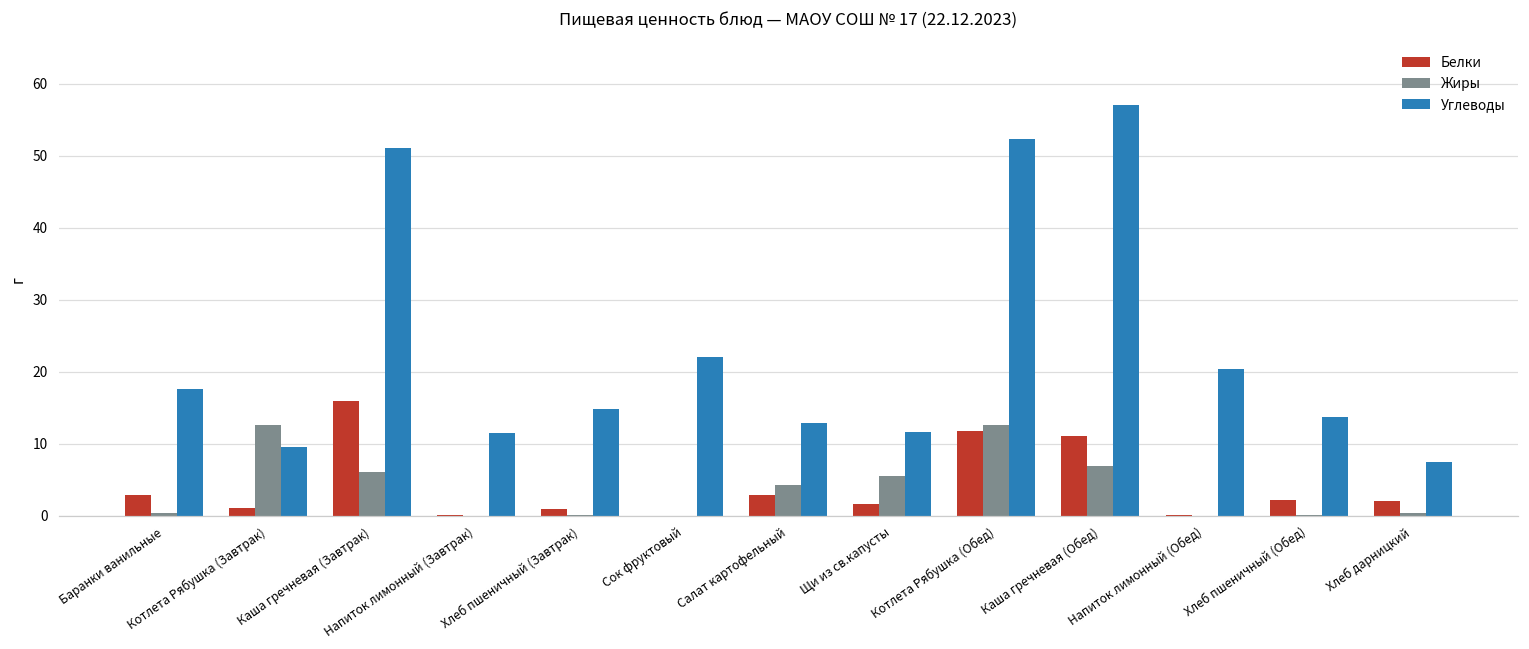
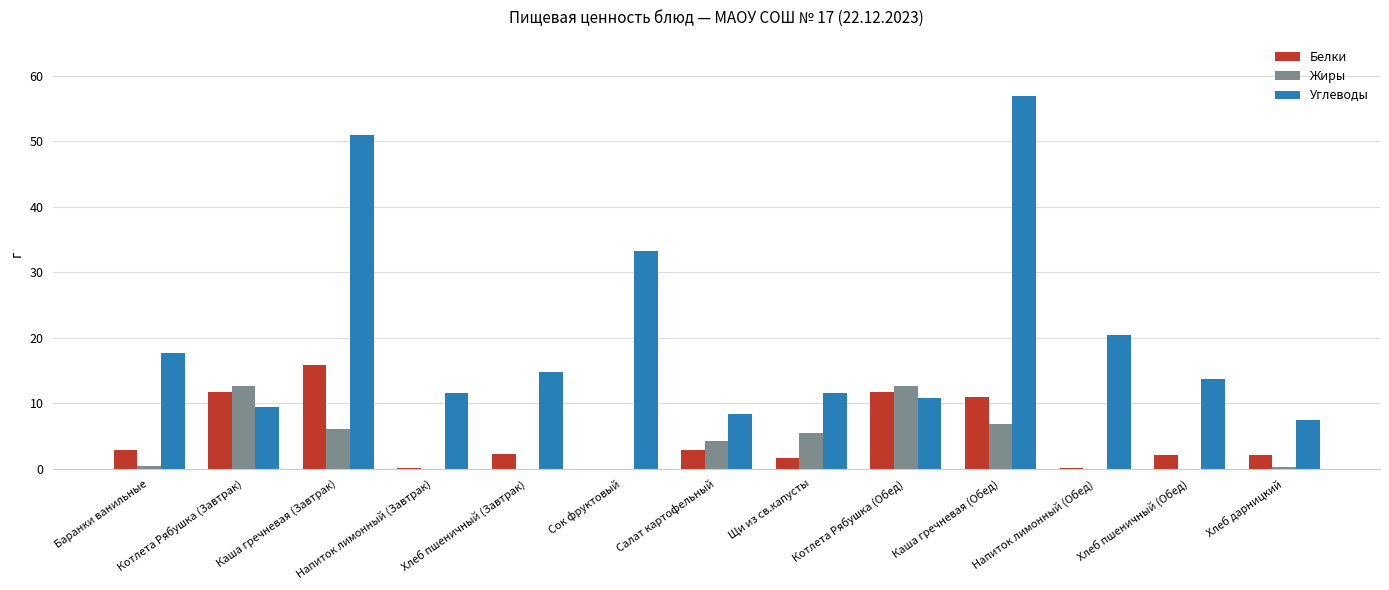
Белки, Котлета Рябушка (Завтрак): 1 -> 12
Белки, Хлеб пшеничный (Завтрак): 1 -> 2
Углеводы, Сок фруктовый: 22 -> 33
Углеводы, Салат картофельный: 13 -> 8
Углеводы, Котлета Рябушка (Обед): 52 -> 11
